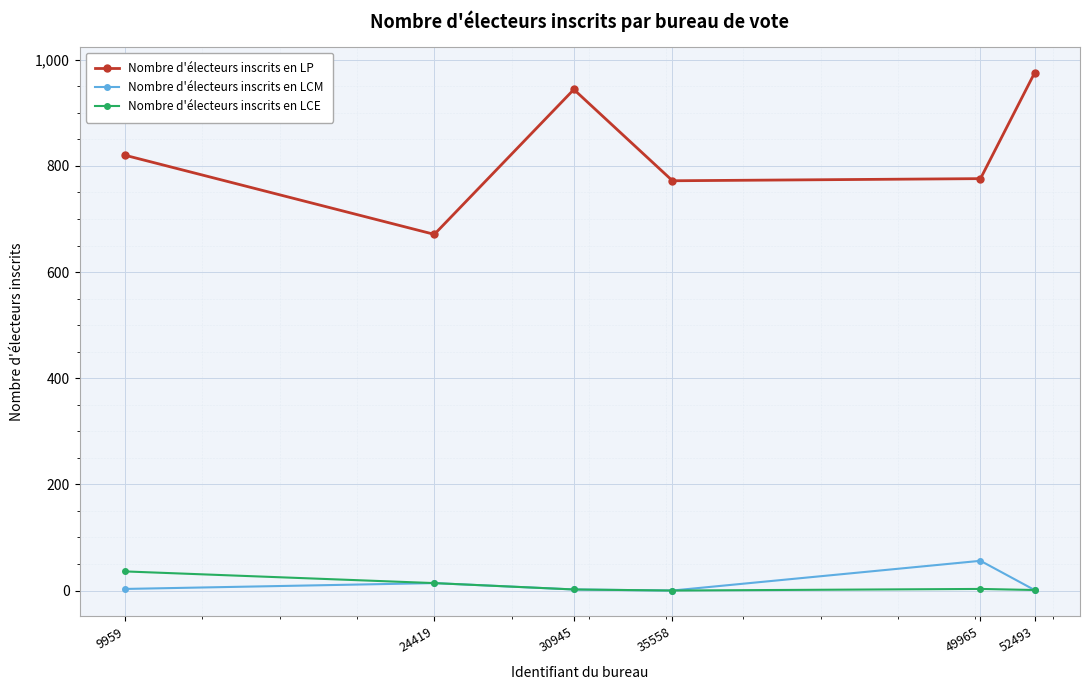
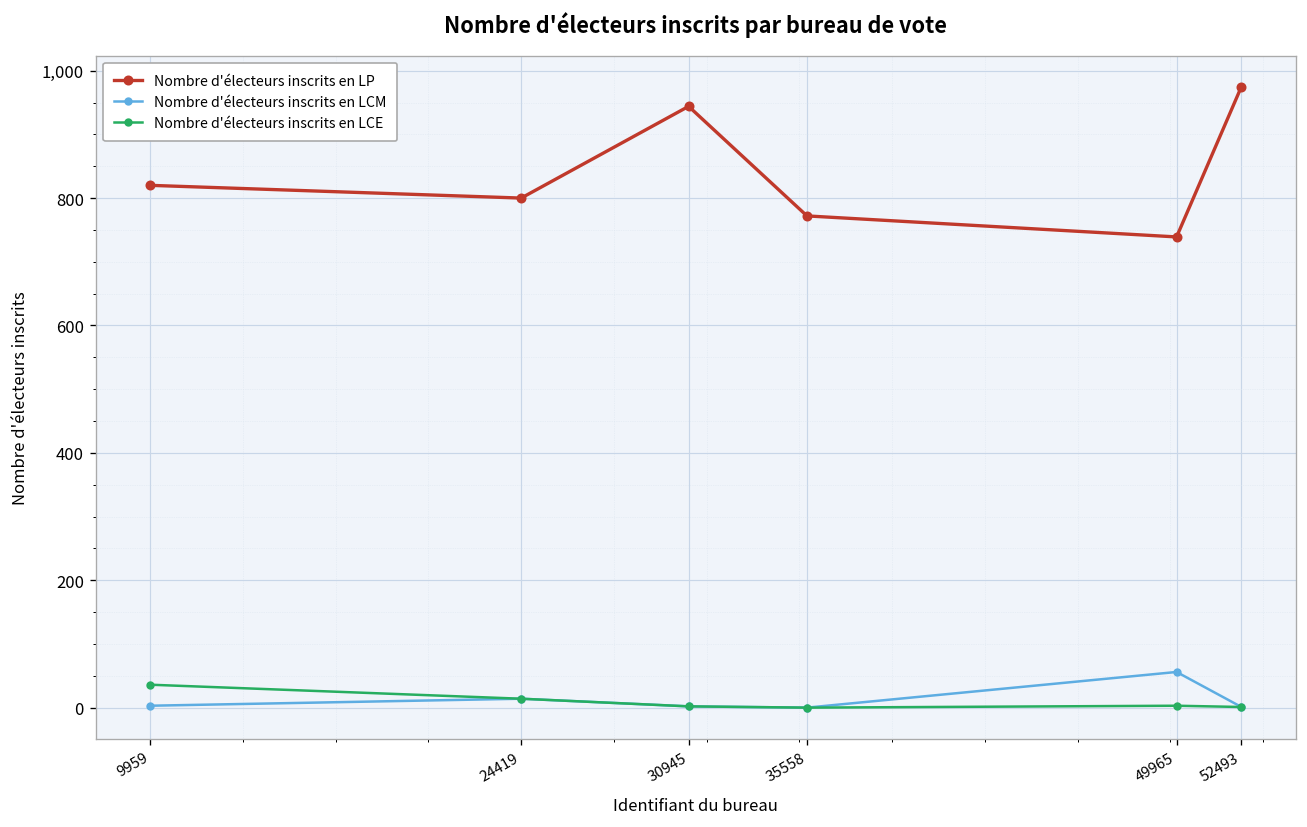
Nombre d'électeurs inscrits en LP, 24419: 670 -> 800
Nombre d'électeurs inscrits en LP, 49965: 780 -> 740
